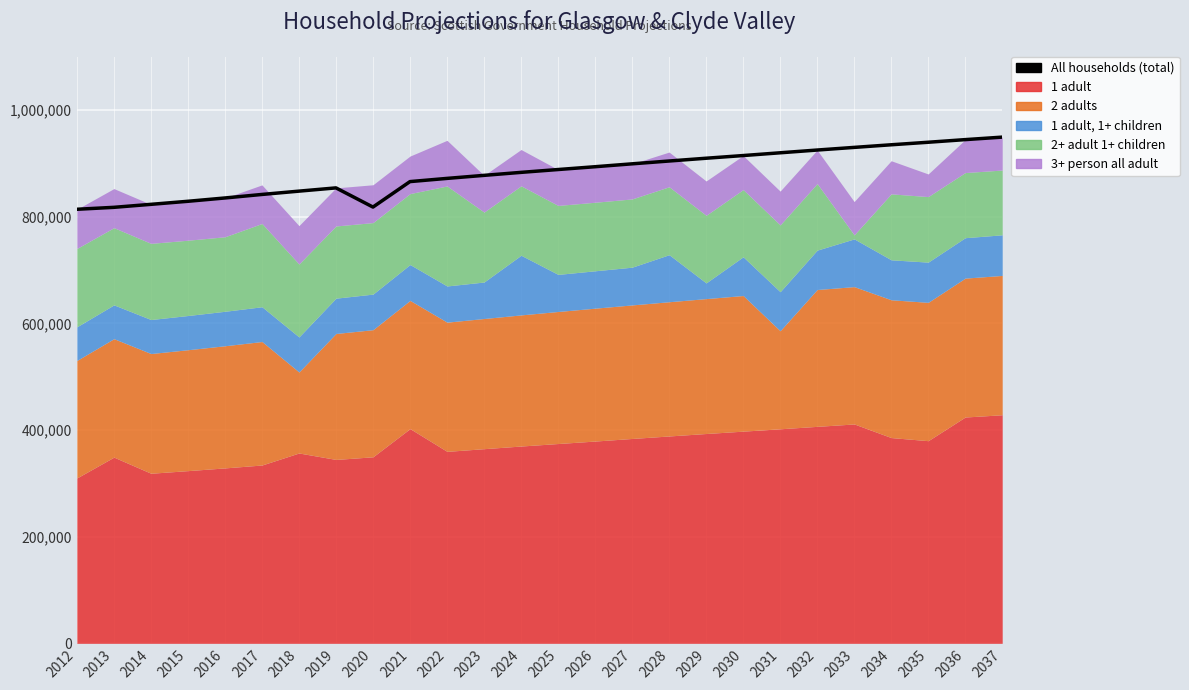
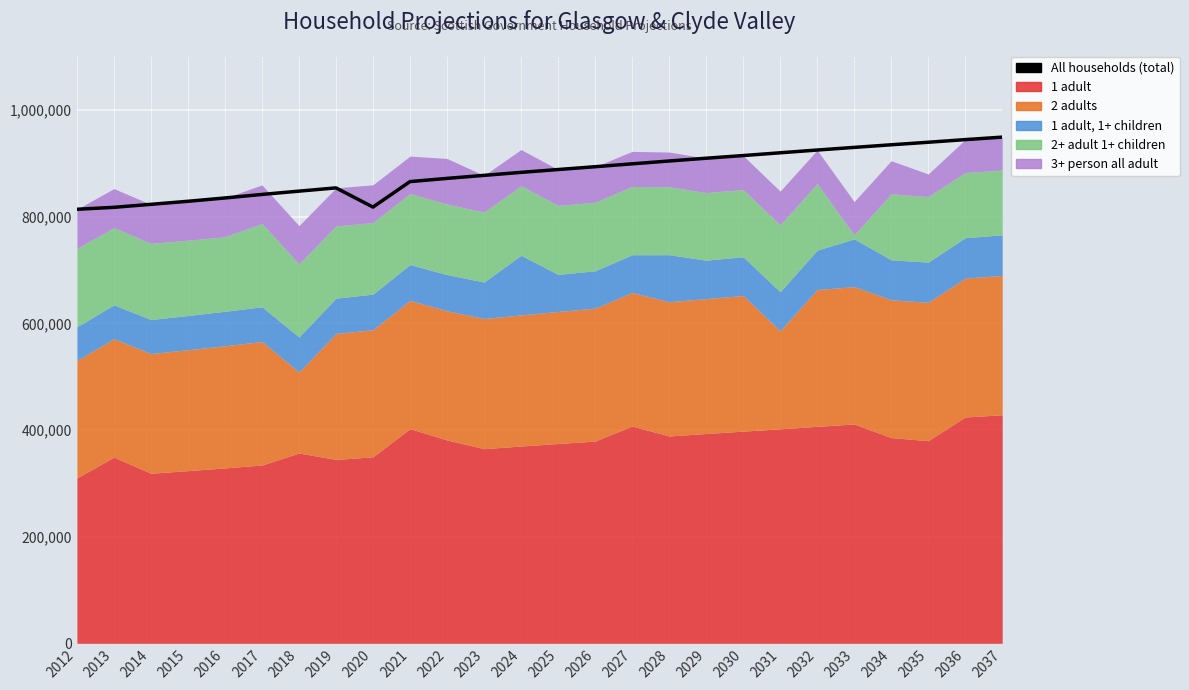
1 adult, 2022: 360,000 -> 380,000
2+ adult 1+ children, 2022: 190,000 -> 130,000
1 adult, 2027: 380,000 -> 410,000
1 adult, 1+ children, 2029: 30,000 -> 70,000
